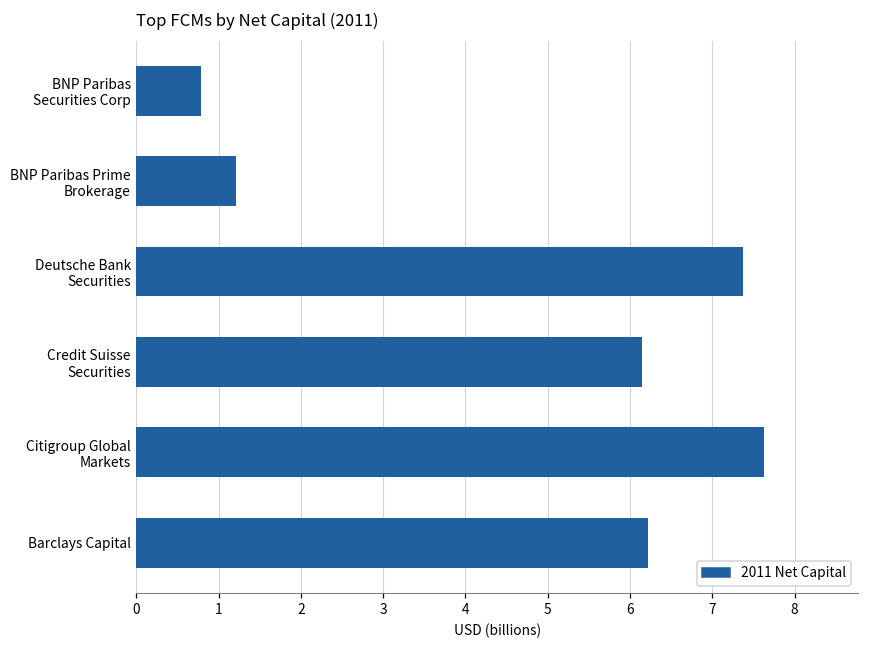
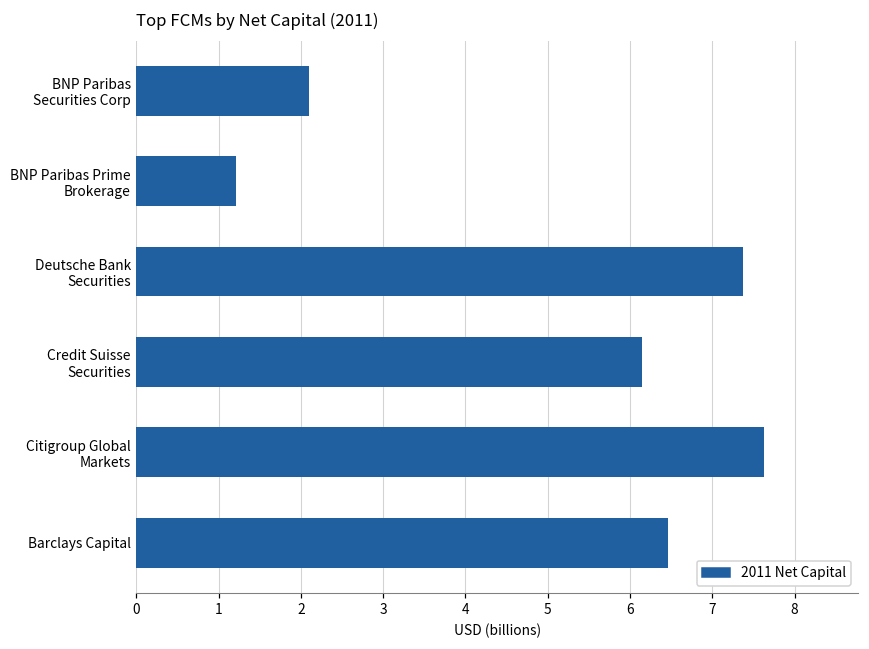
BNP Paribas Securities Corp: 0.8 -> 2.1
Barclays Capital: 6.2 -> 6.5
